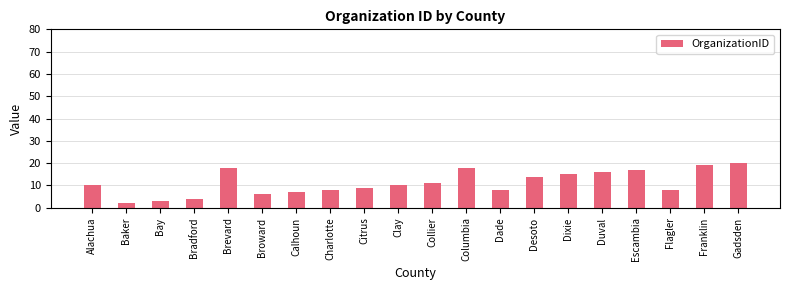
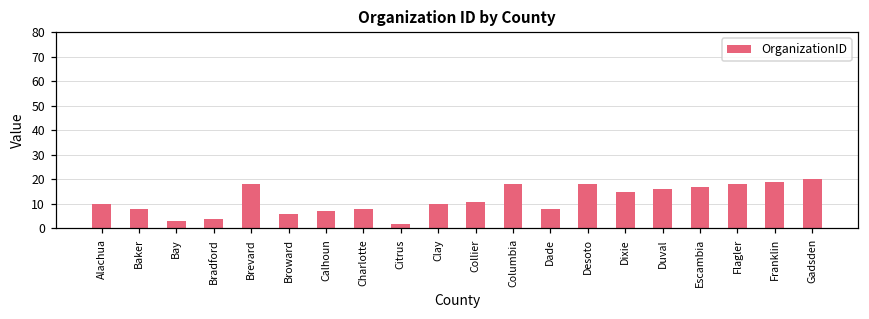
Baker: 2 -> 8
Citrus: 9 -> 2
Desoto: 14 -> 18
Flagler: 8 -> 18
